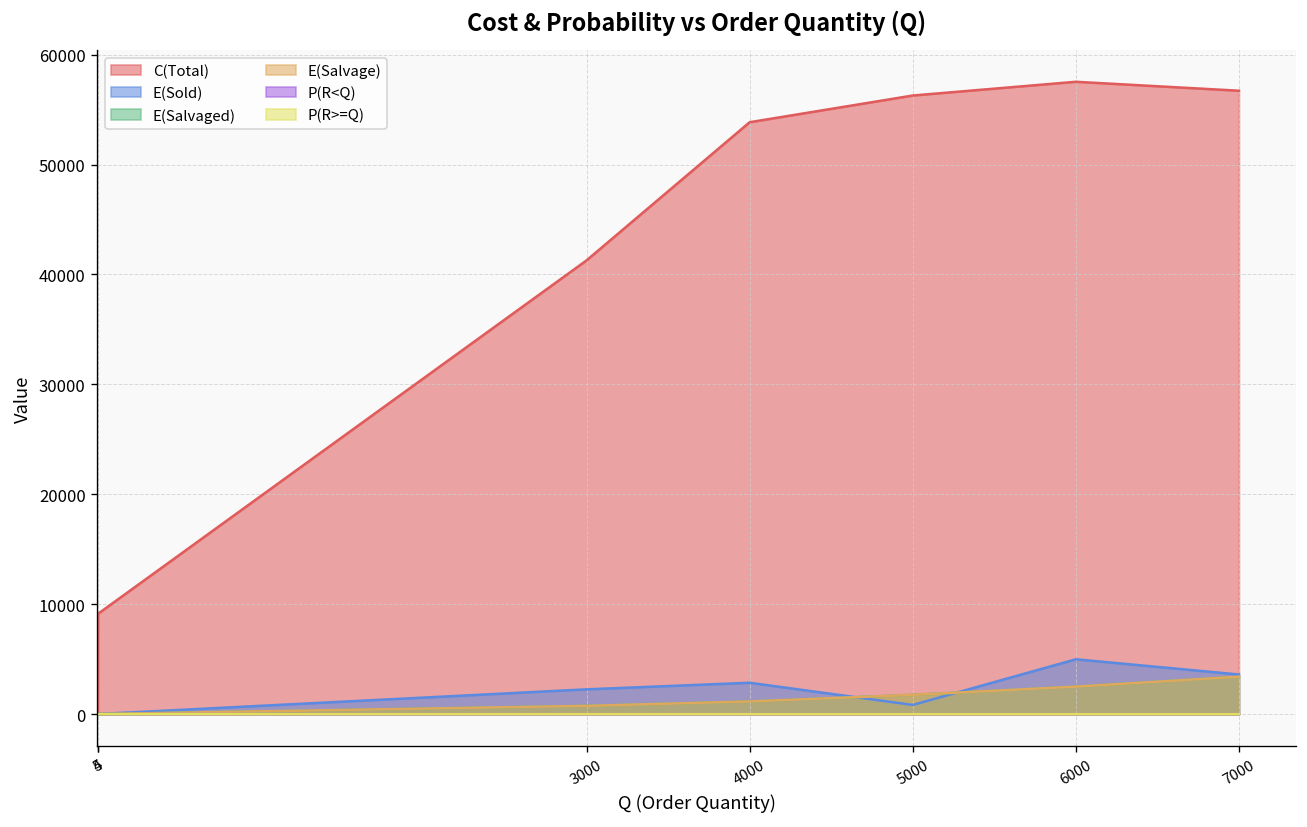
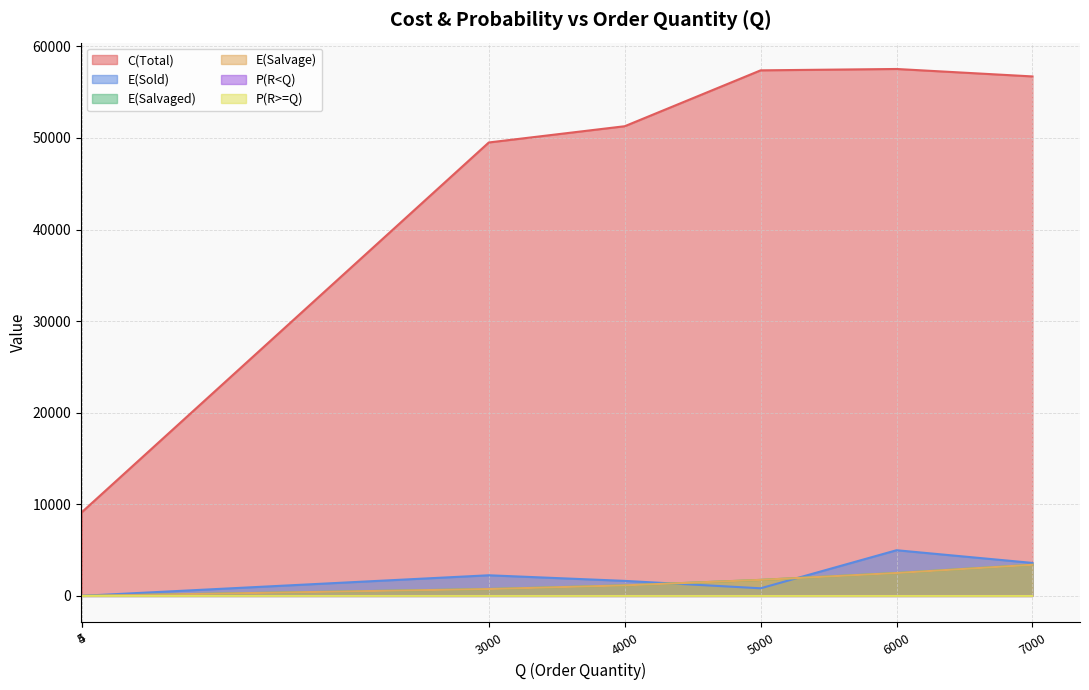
C(Total), 3000: 41000 -> 50000
C(Total), 4000: 54000 -> 51000
E(Sold), 4000: 3000 -> 2000
C(Total), 5000: 56000 -> 57000
